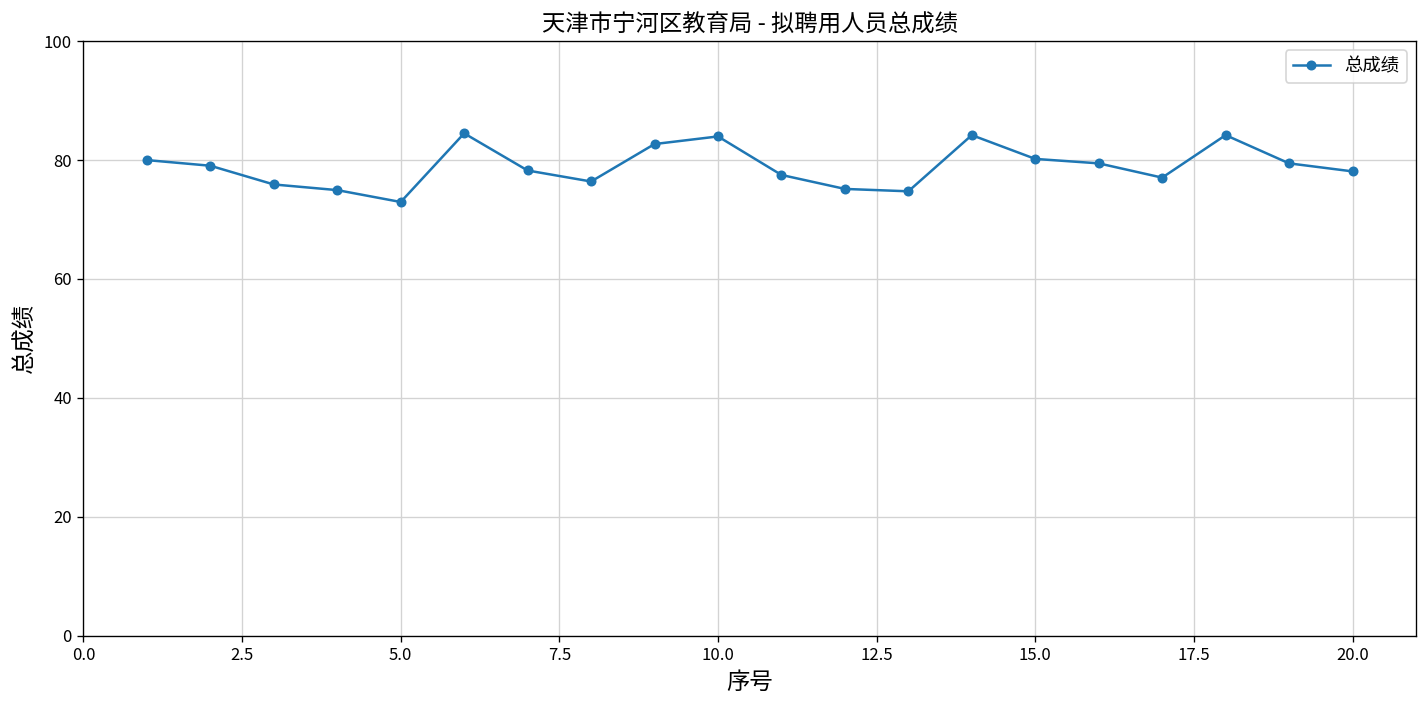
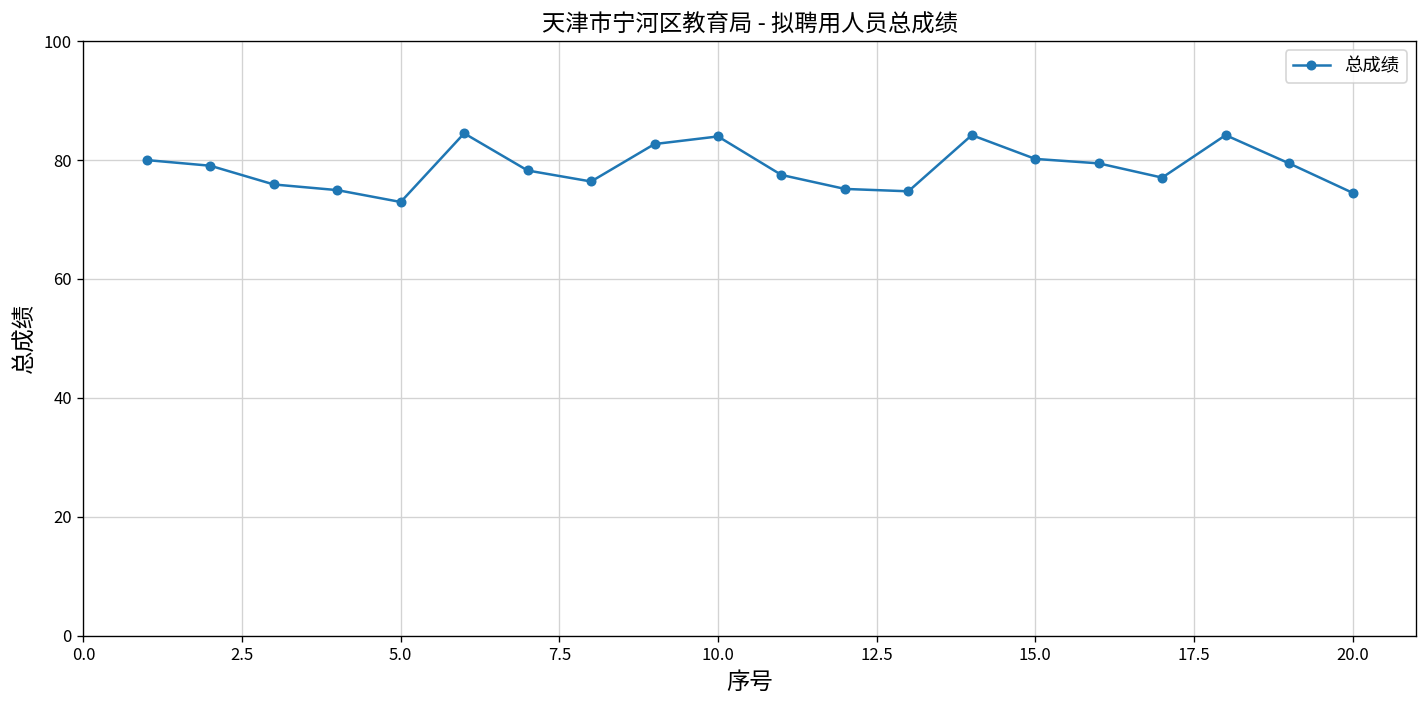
20.0: 78 -> 75
